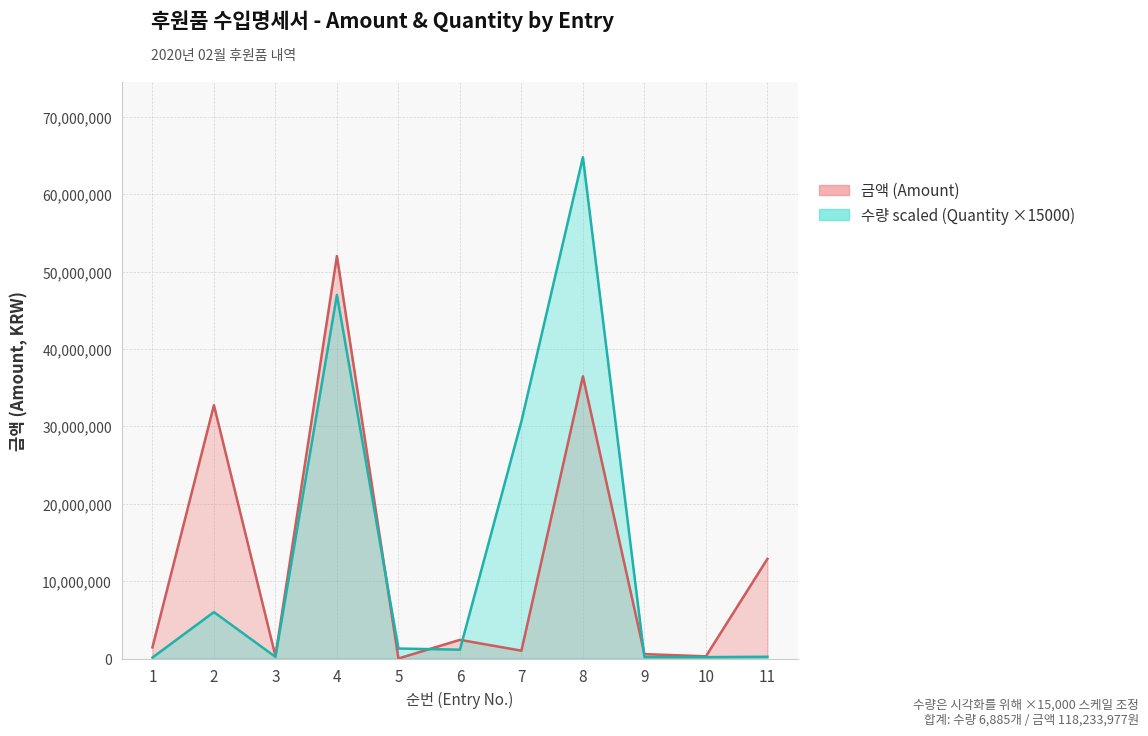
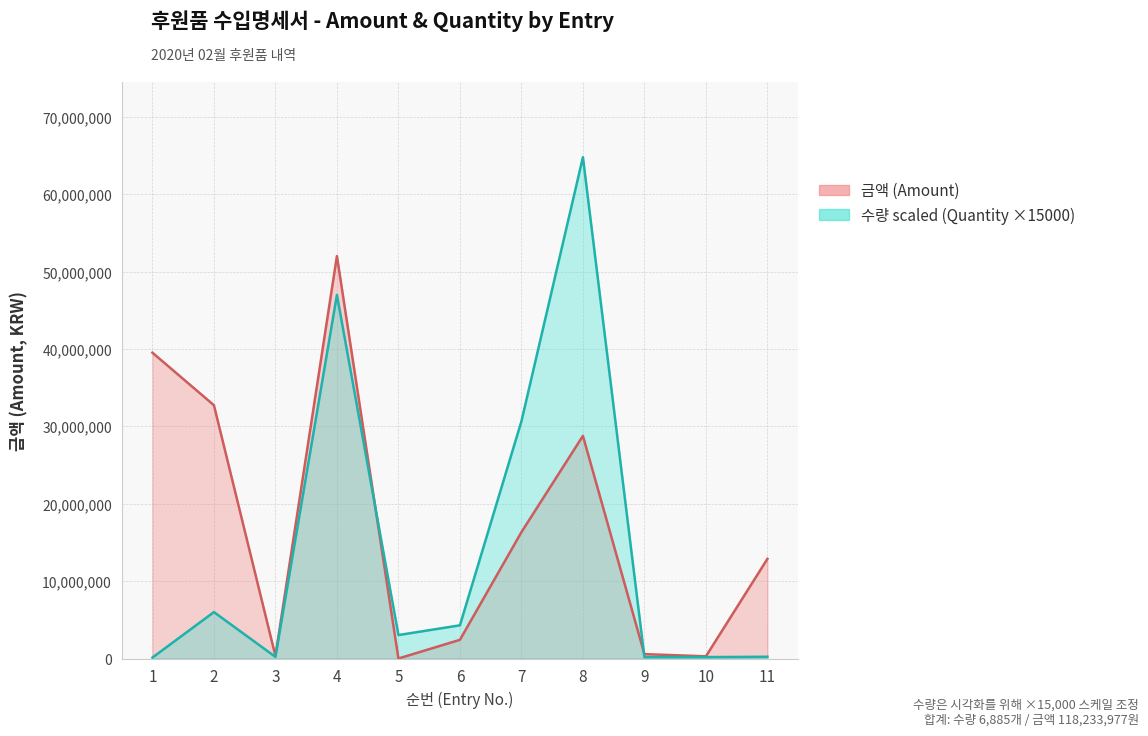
금액 (Amount), 1: 1,000,000 -> 40,000,000
수량 scaled (Quantity ×15000), 5: 1,000,000 -> 3,000,000
수량 scaled (Quantity ×15000), 6: 1,000,000 -> 4,000,000
금액 (Amount), 7: 1,000,000 -> 16,000,000
금액 (Amount), 8: 36,000,000 -> 29,000,000
